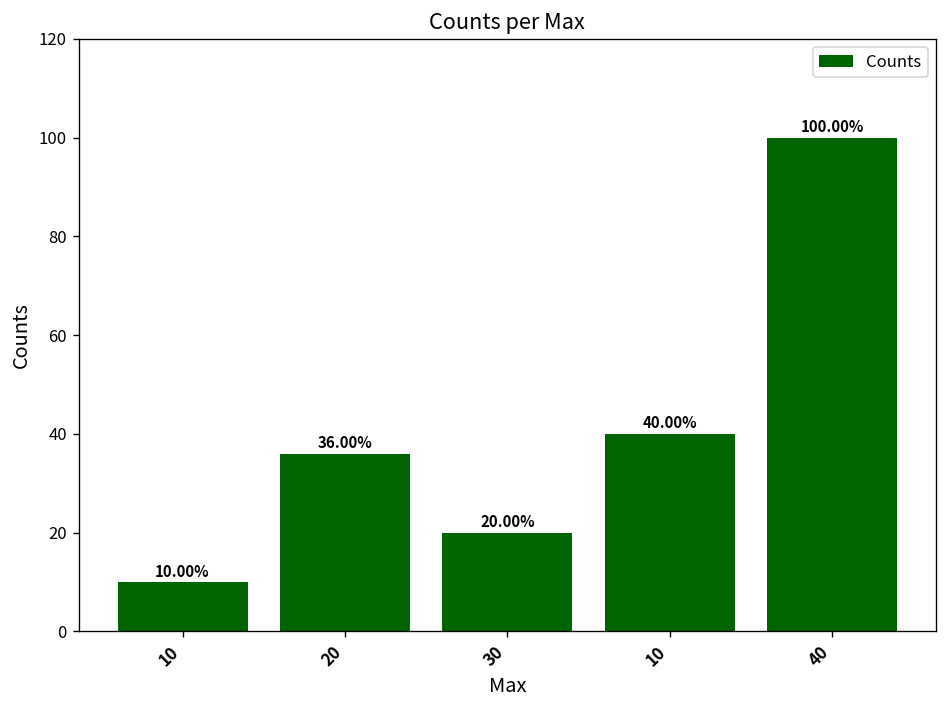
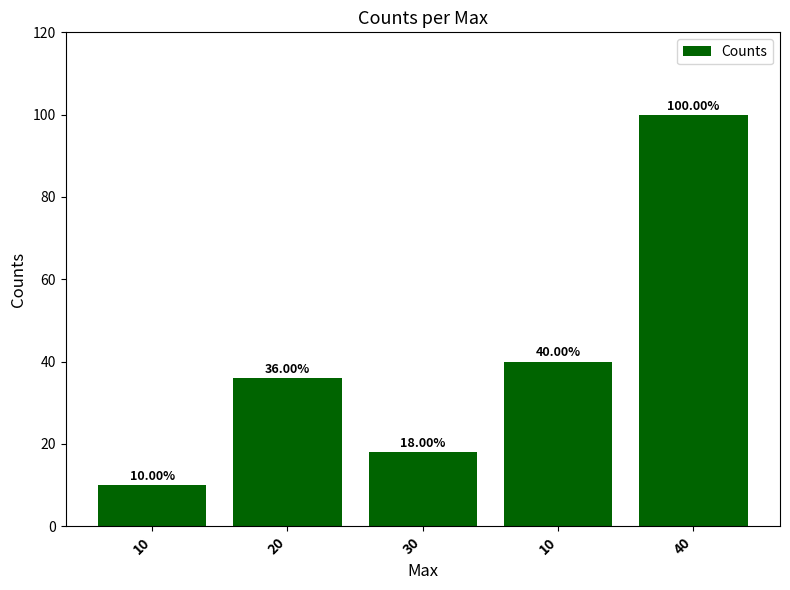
30: 20.00% -> 18.00%
